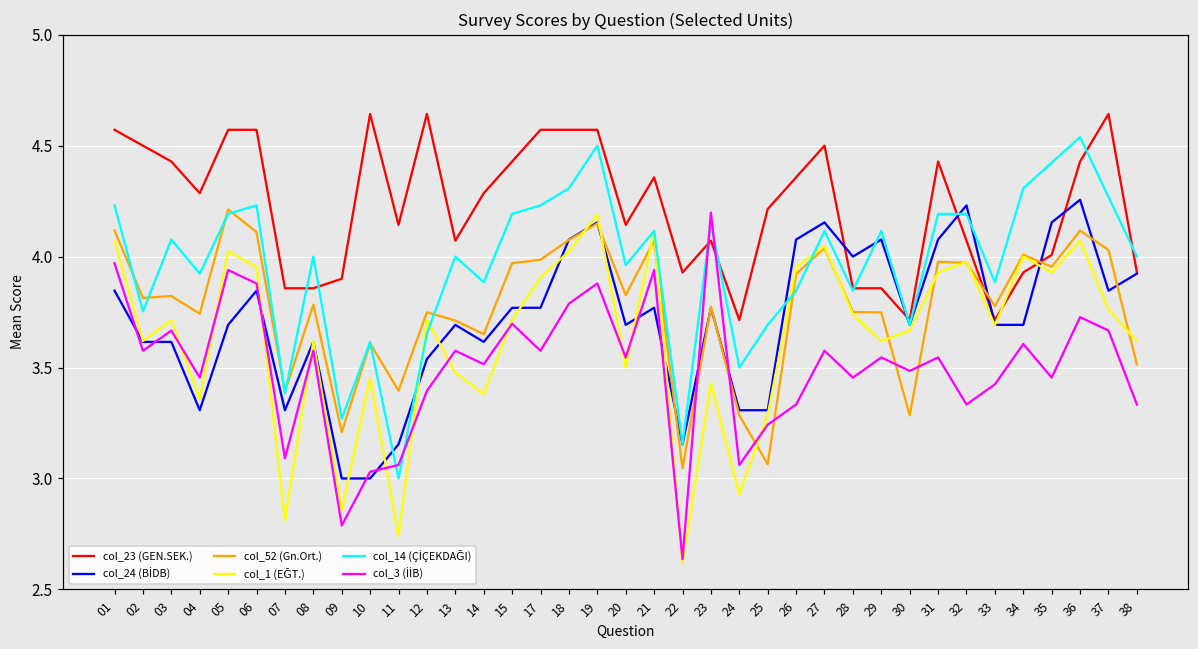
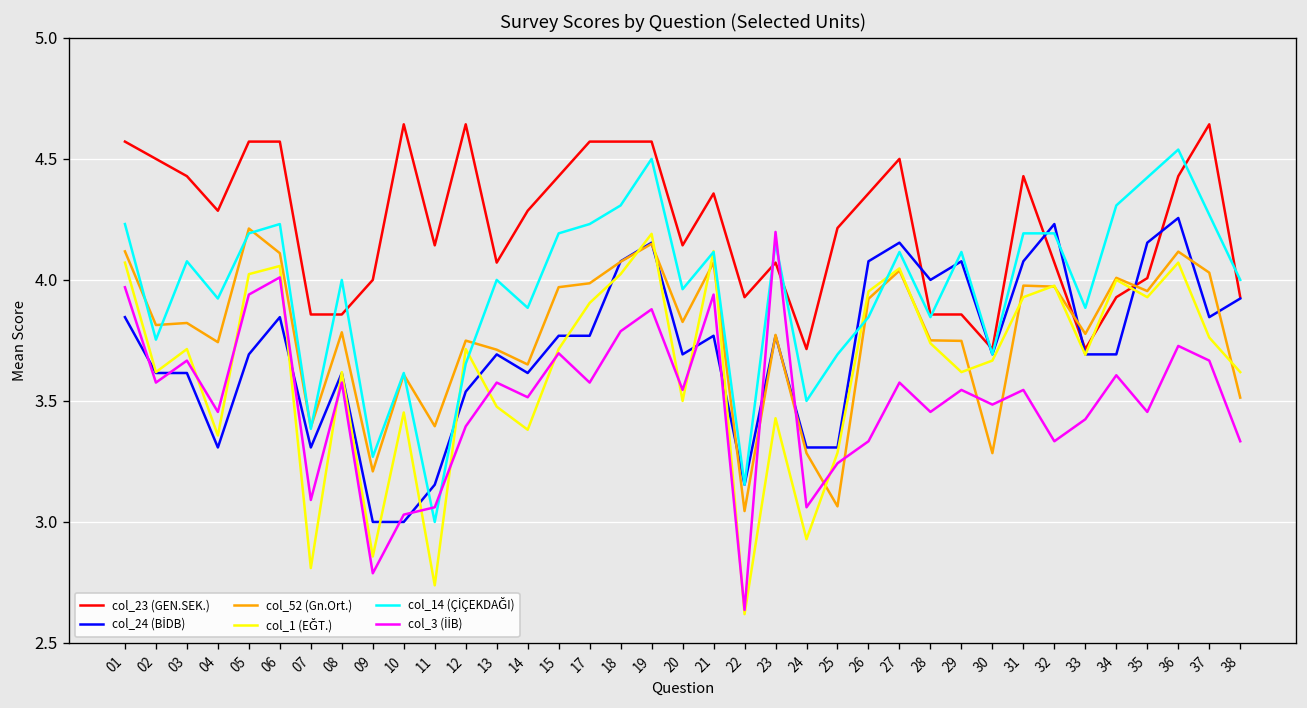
col_1 (EĞT.), 06: 3.95 -> 4.06
col_3 (İİB), 06: 3.88 -> 4.01
col_23 (GEN.SEK.), 09: 3.9 -> 4.0
